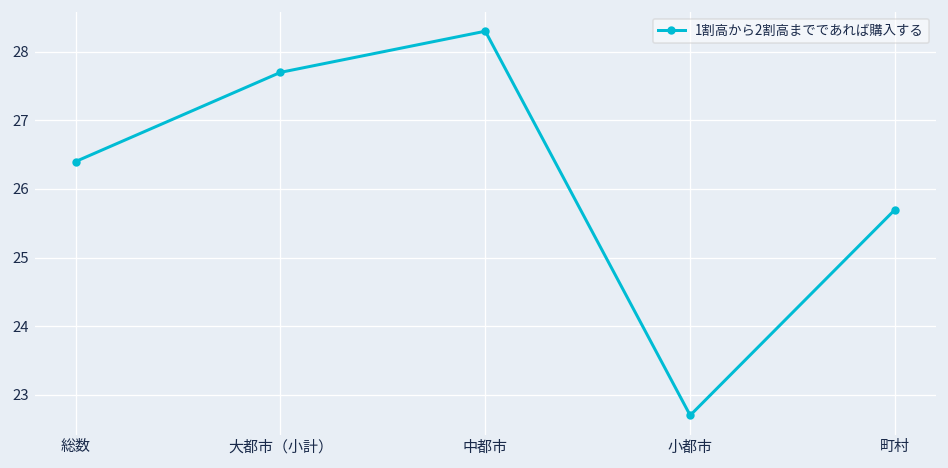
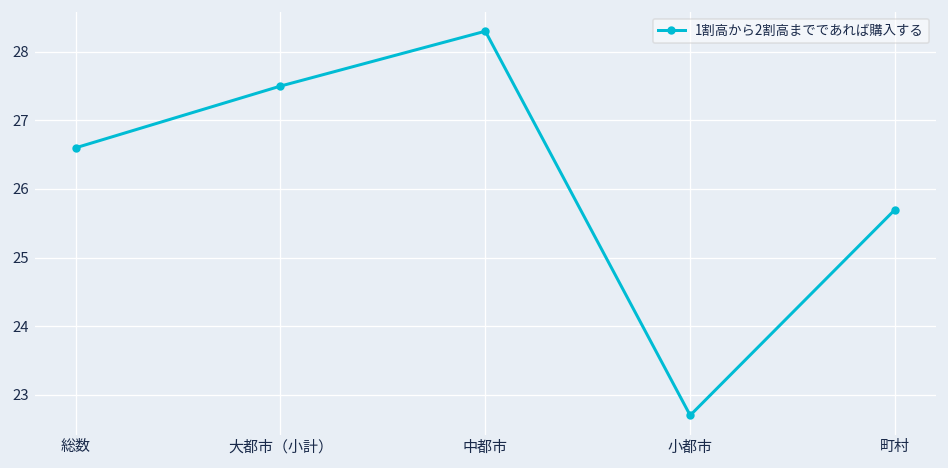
総数: 26.4 -> 26.6
大都市（小計）: 27.7 -> 27.5
